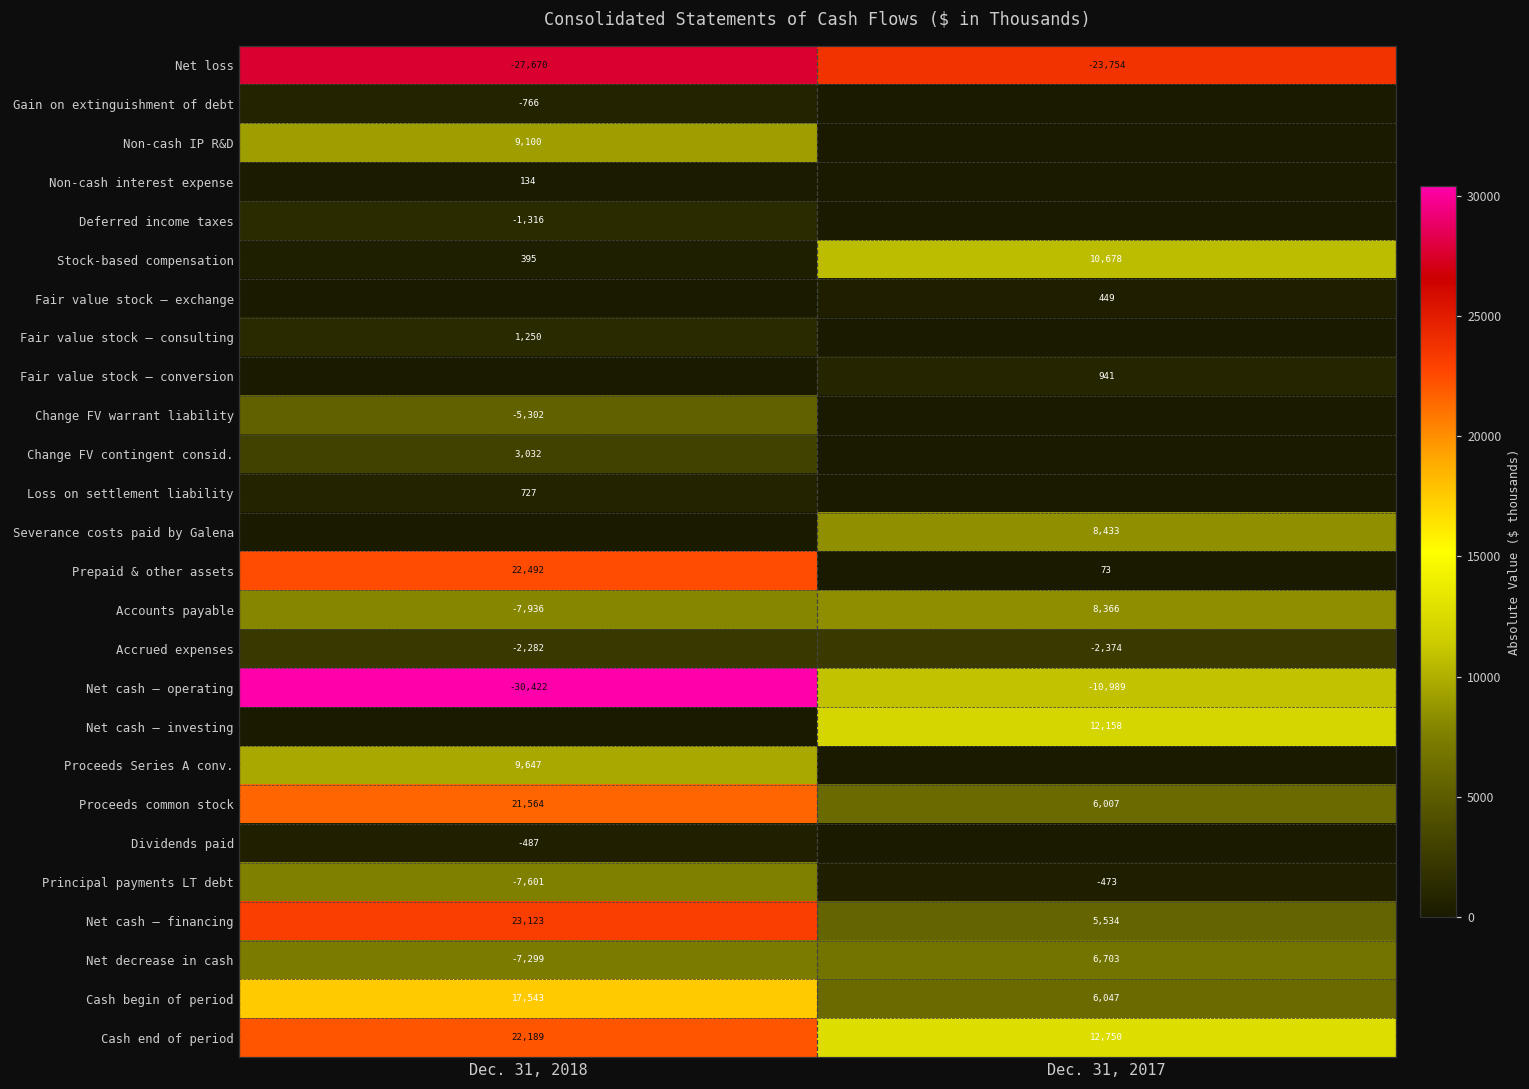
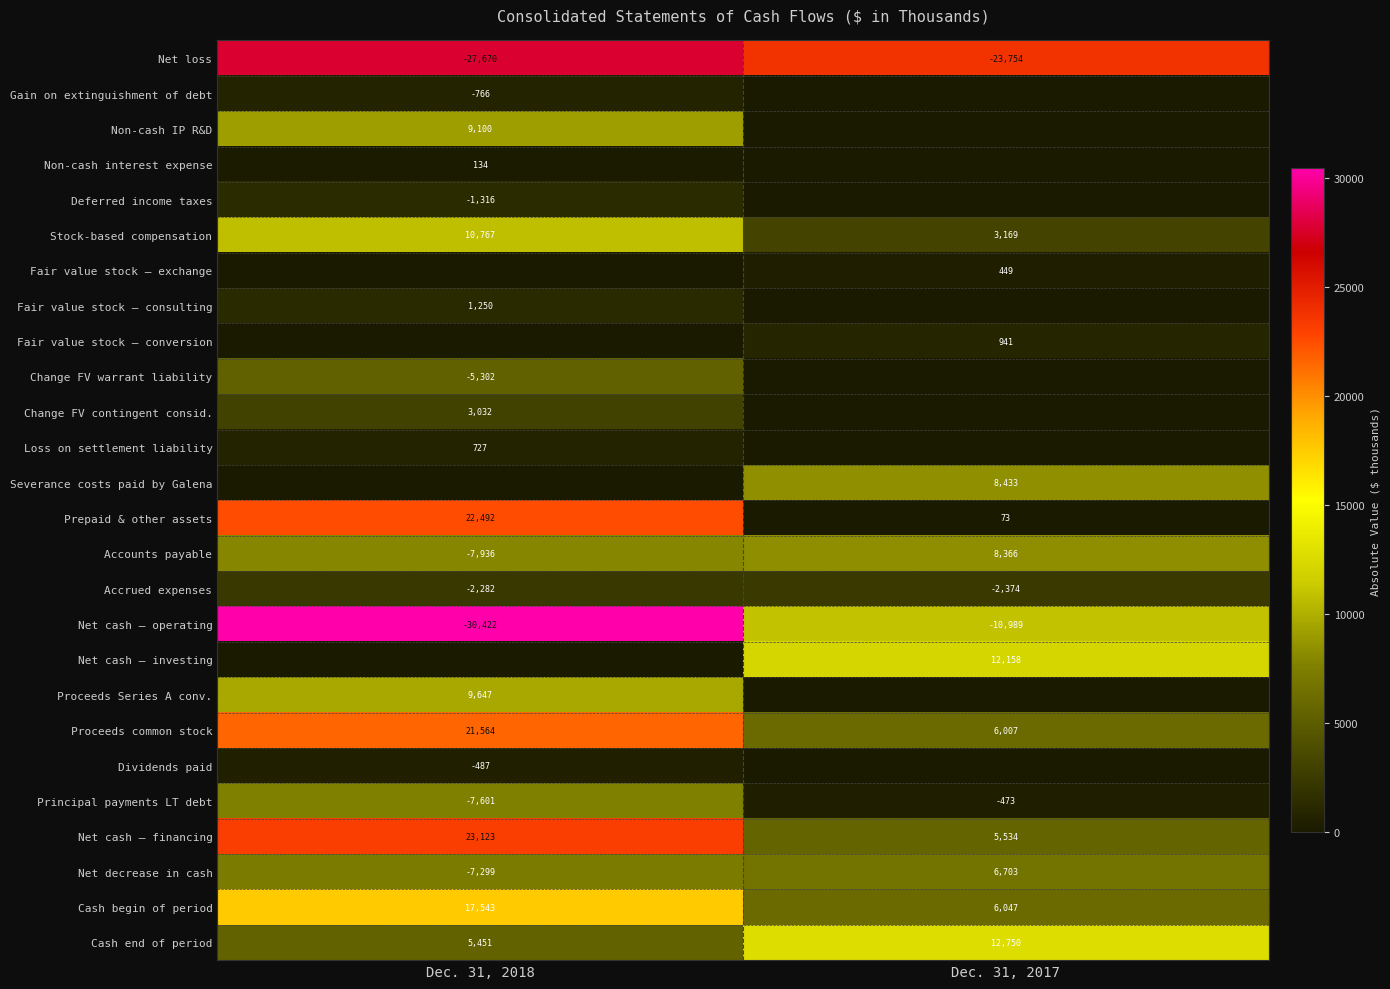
Stock-based compensation, Dec. 31, 2018: 395 -> 10,767
Stock-based compensation, Dec. 31, 2017: 10,678 -> 3,169
Cash end of period, Dec. 31, 2018: 22,189 -> 5,451
